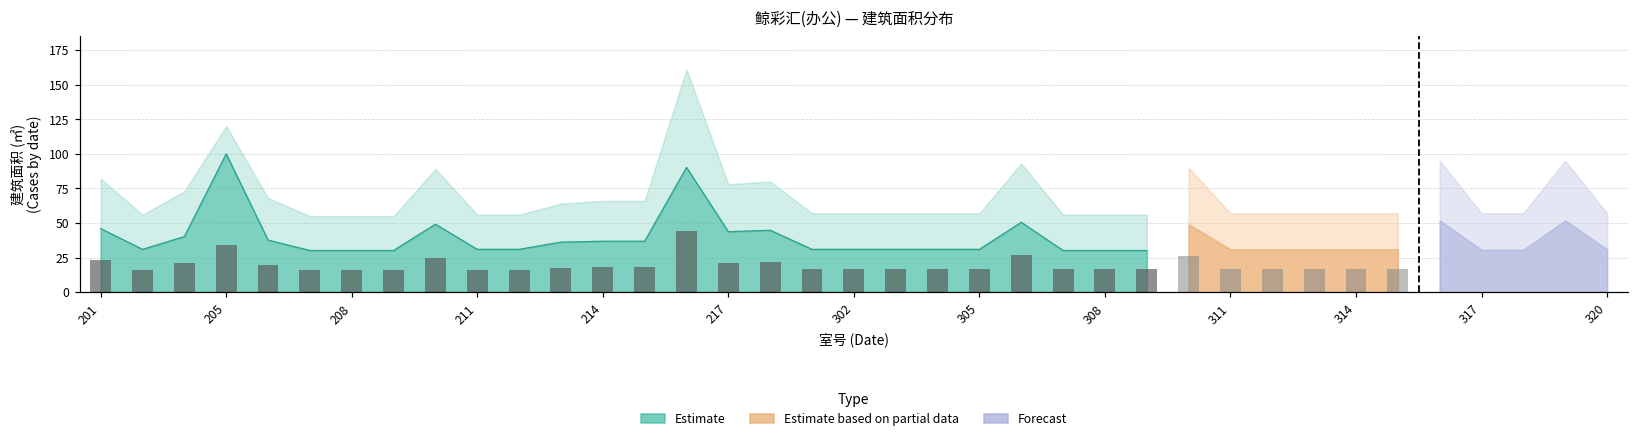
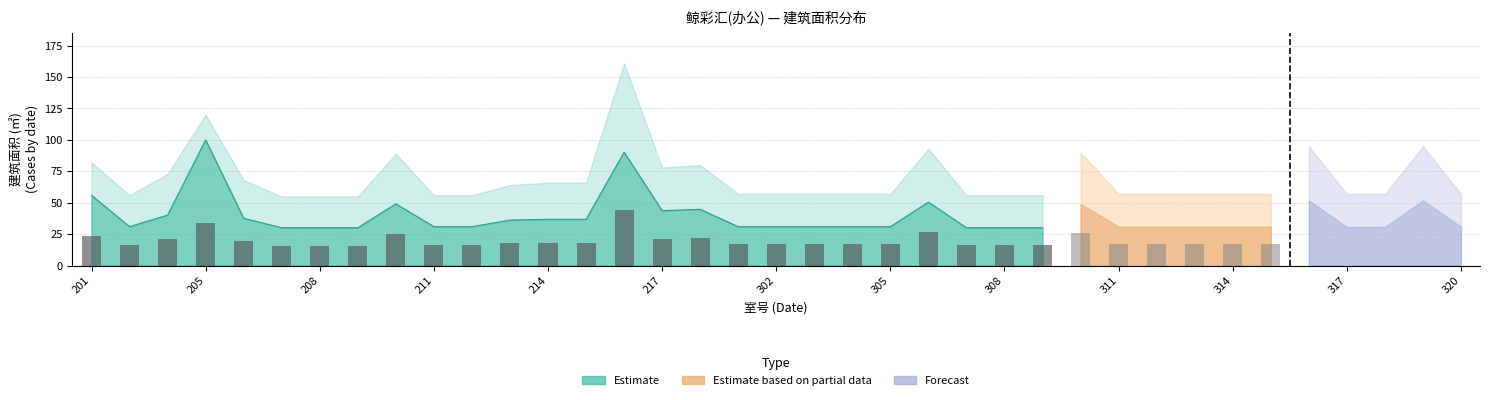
Estimate, 201: 46 -> 56
